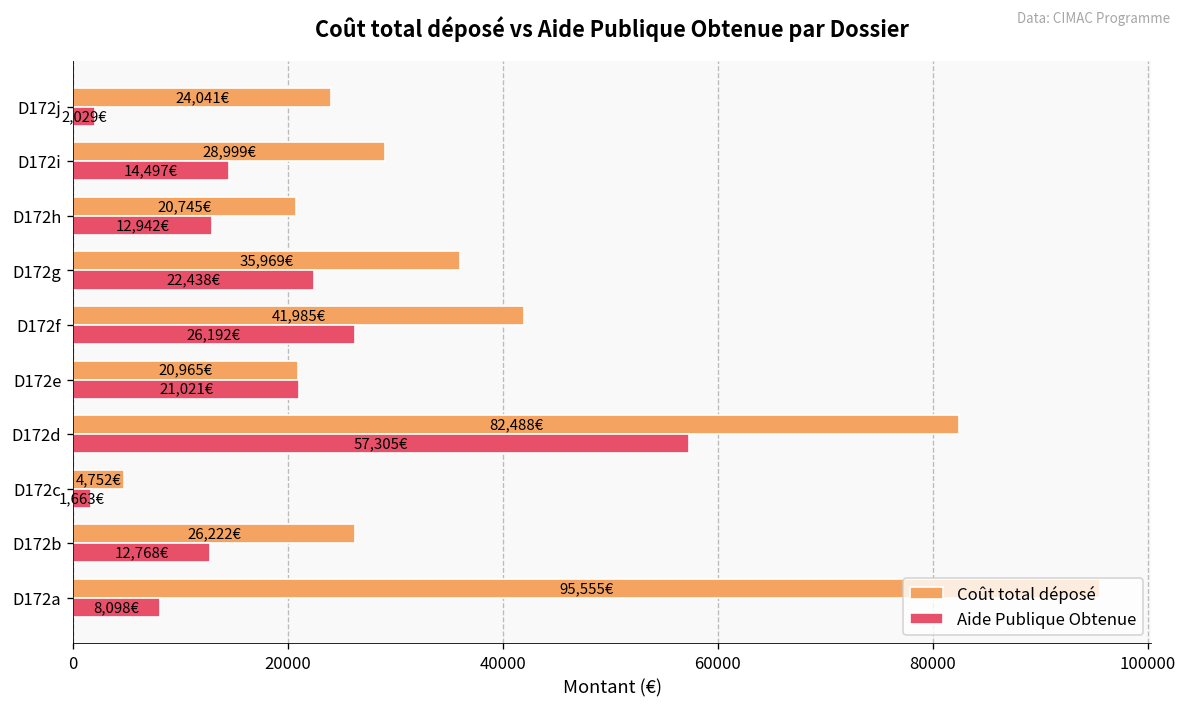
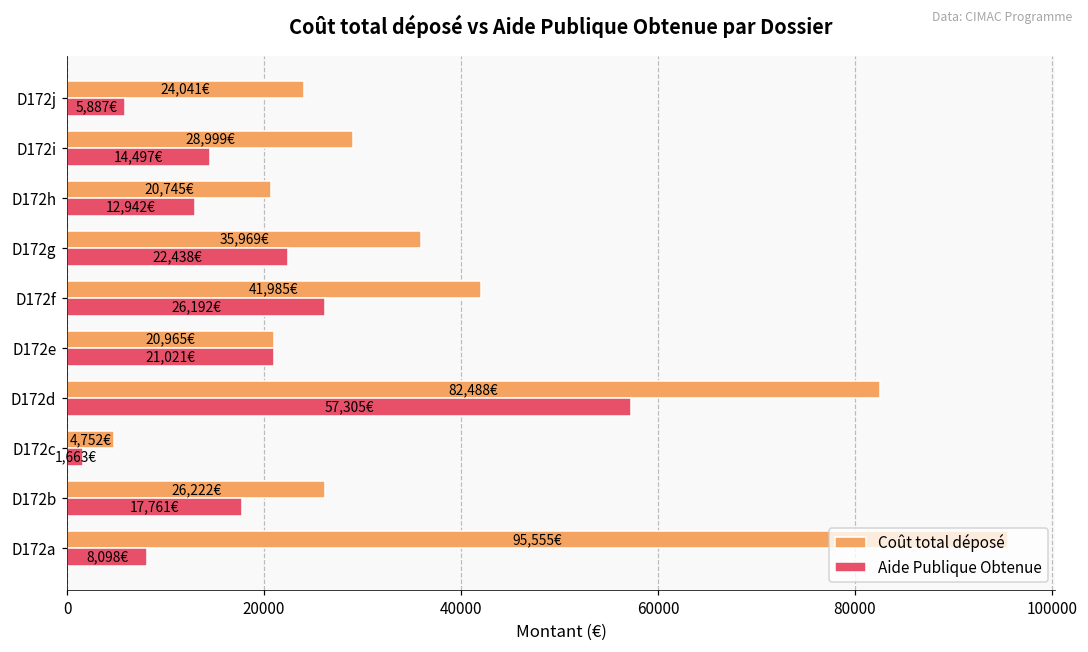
Aide Publique Obtenue, D172j: 2,029€ -> 5,887€
Aide Publique Obtenue, D172b: 12,768€ -> 17,761€
